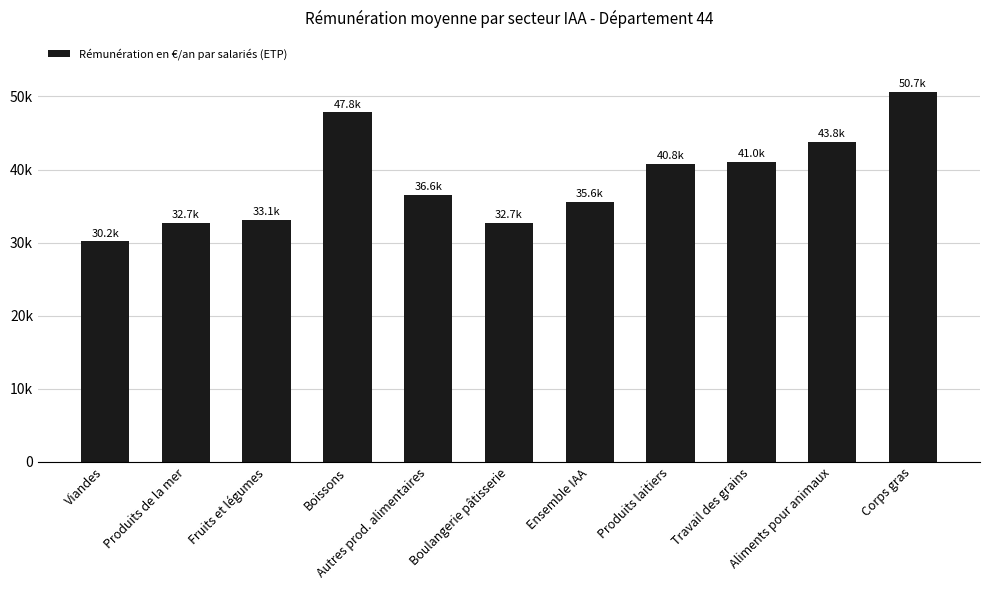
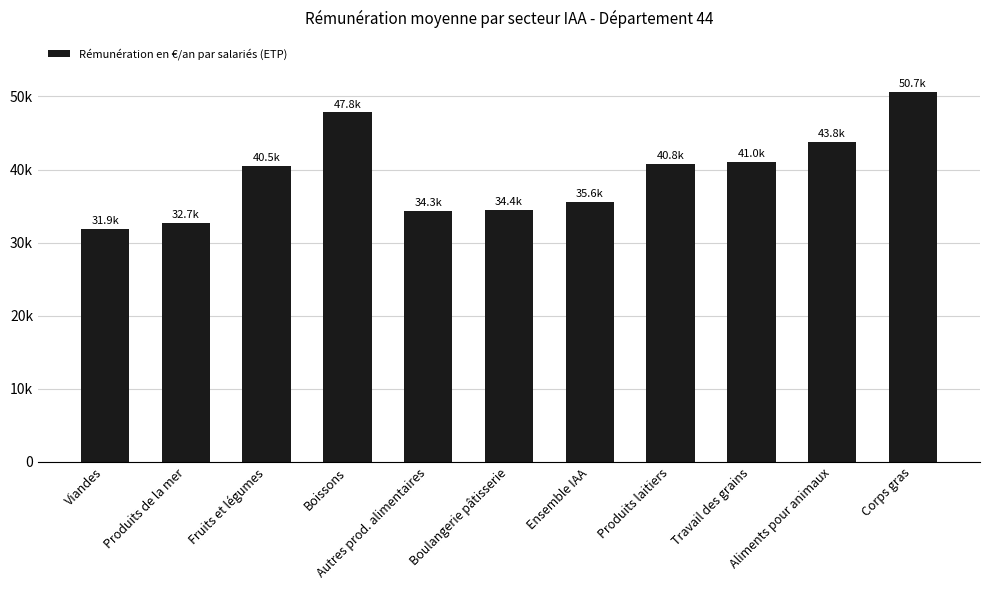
Viandes: 30.2k -> 31.9k
Fruits et légumes: 33.1k -> 40.5k
Autres prod. alimentaires: 36.6k -> 34.3k
Boulangerie pâtisserie: 32.7k -> 34.4k
